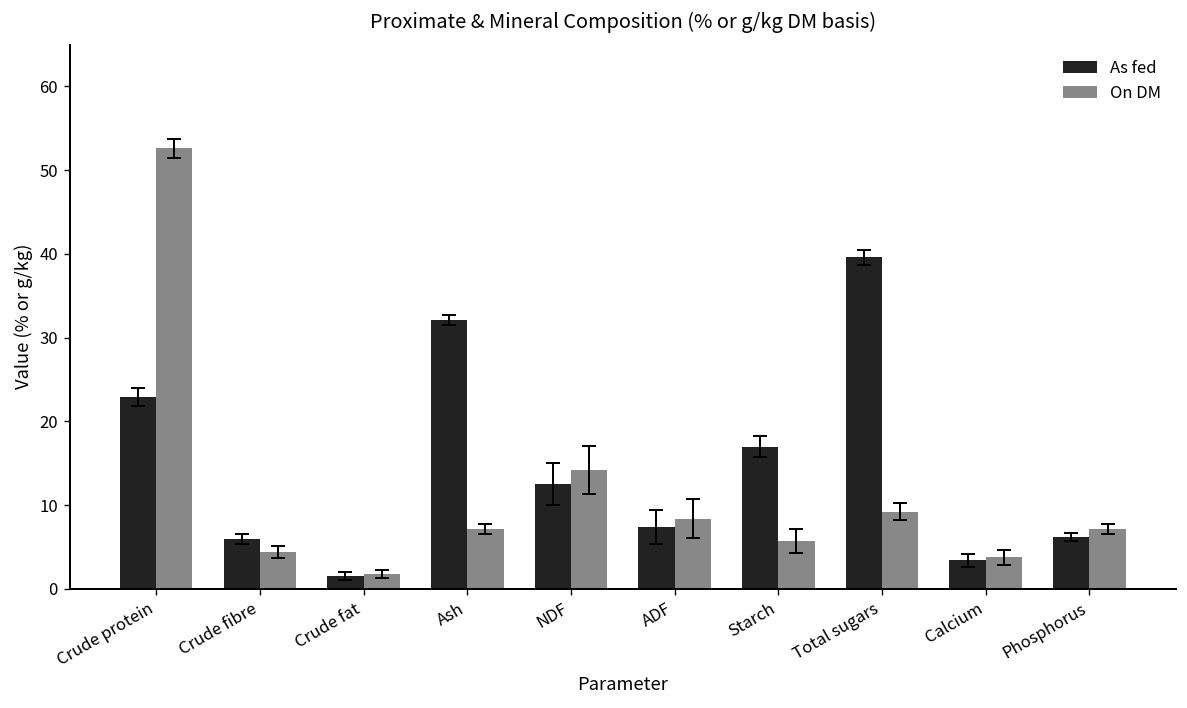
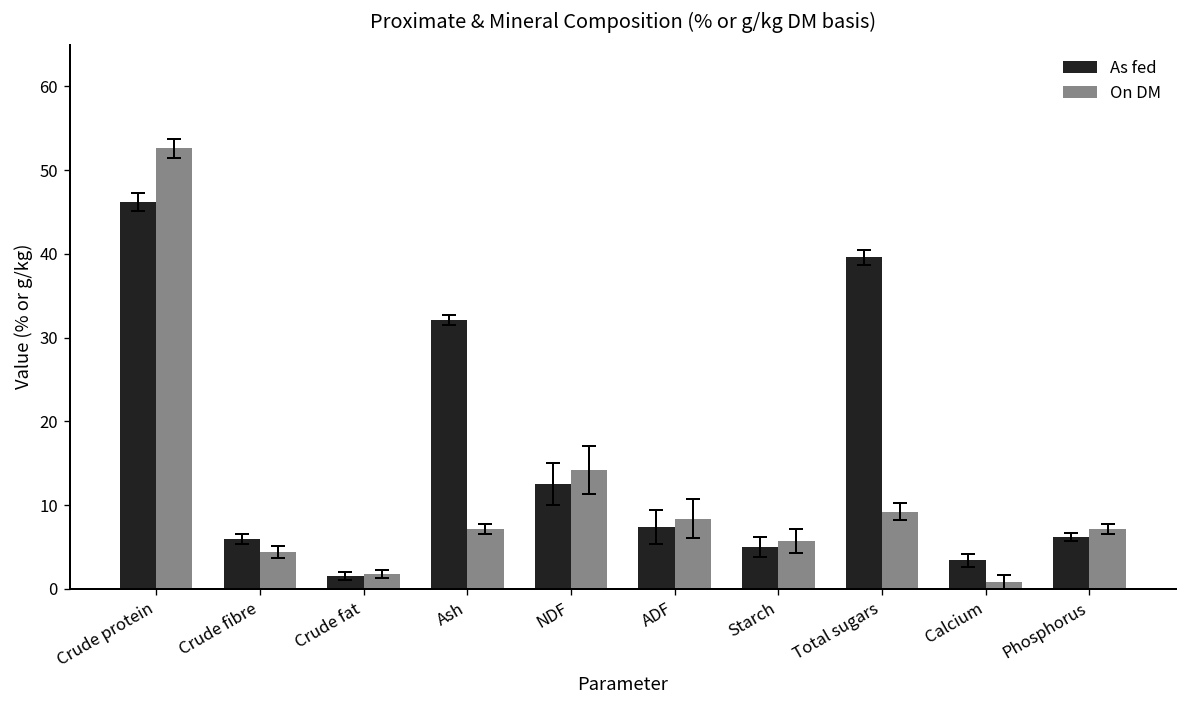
As fed, Crude protein: 23 -> 46
As fed, Starch: 17 -> 5
On DM, Calcium: 4 -> 1
